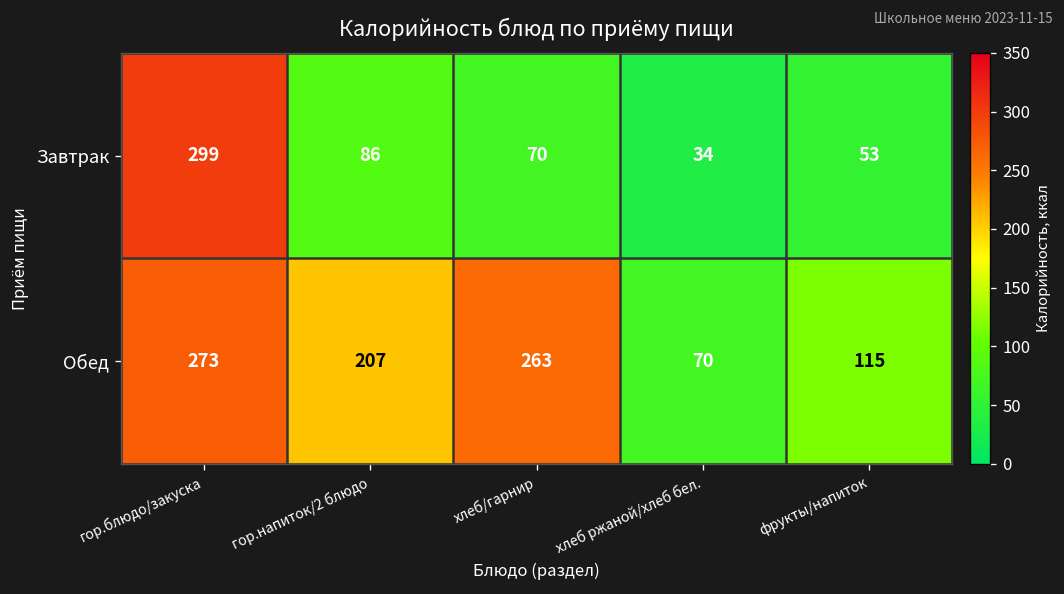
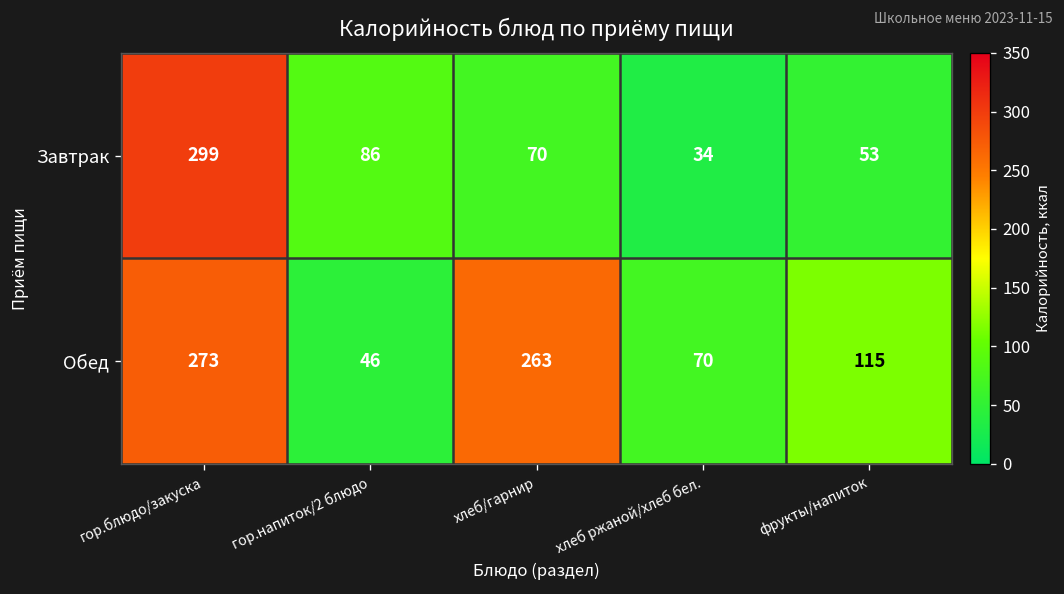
Обед, гор.напиток/2 блюдо: 207 -> 46
